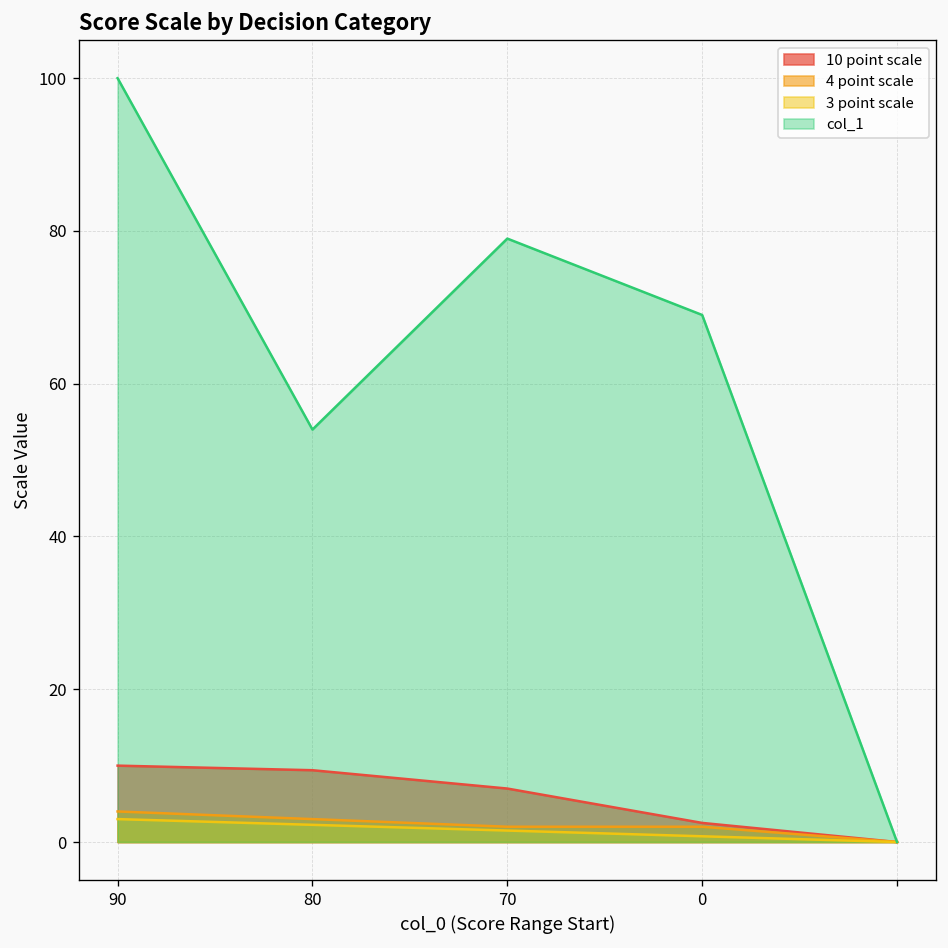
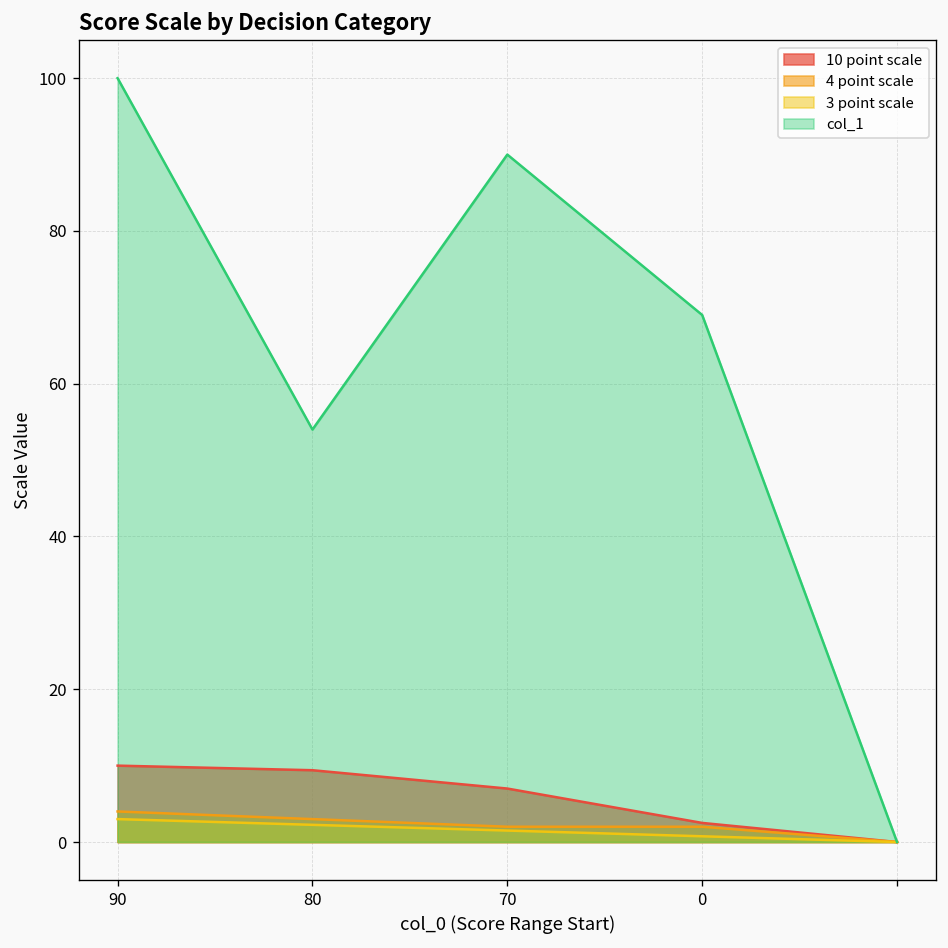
col_1, 70: 79 -> 90
